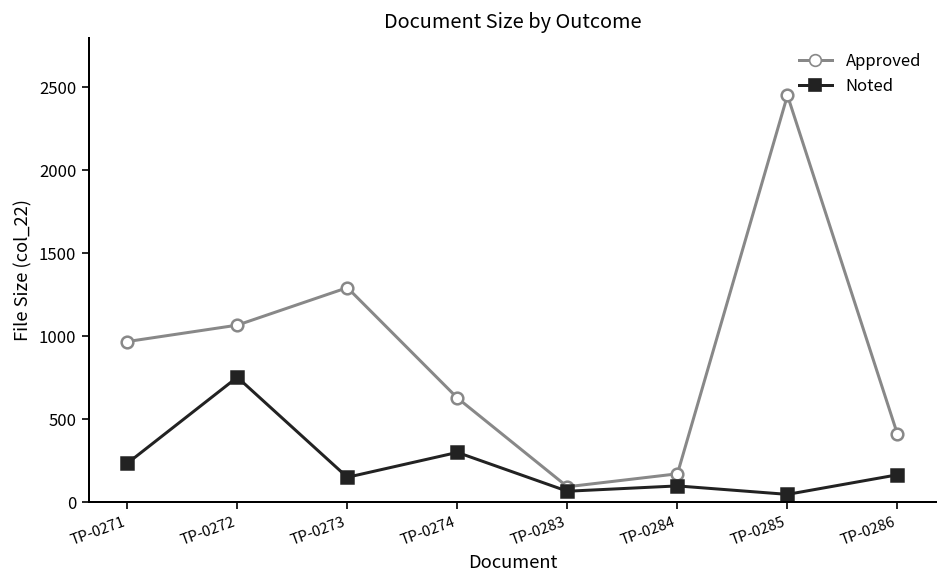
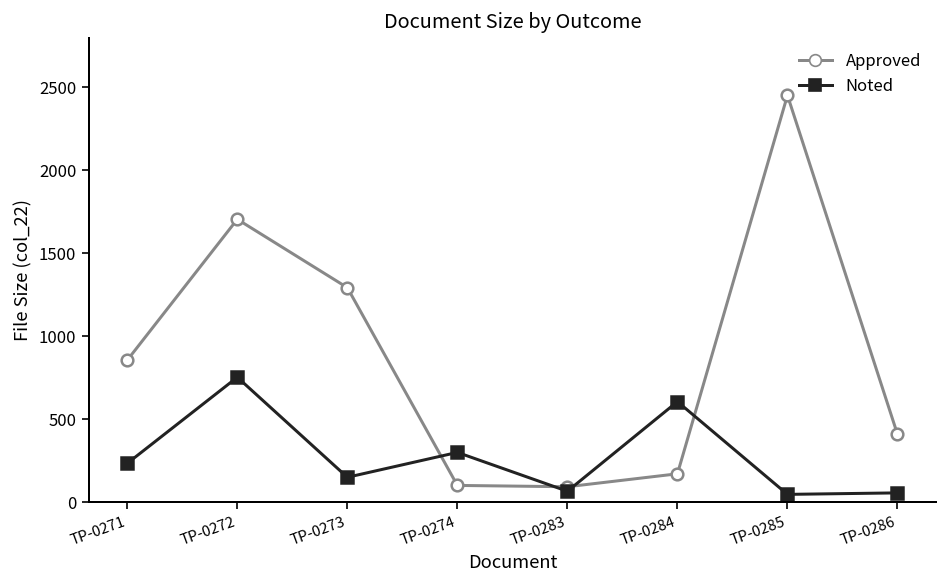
Approved, TP-0271: 970 -> 860
Approved, TP-0272: 1070 -> 1710
Approved, TP-0274: 630 -> 100
Noted, TP-0284: 100 -> 610
Noted, TP-0286: 170 -> 60
